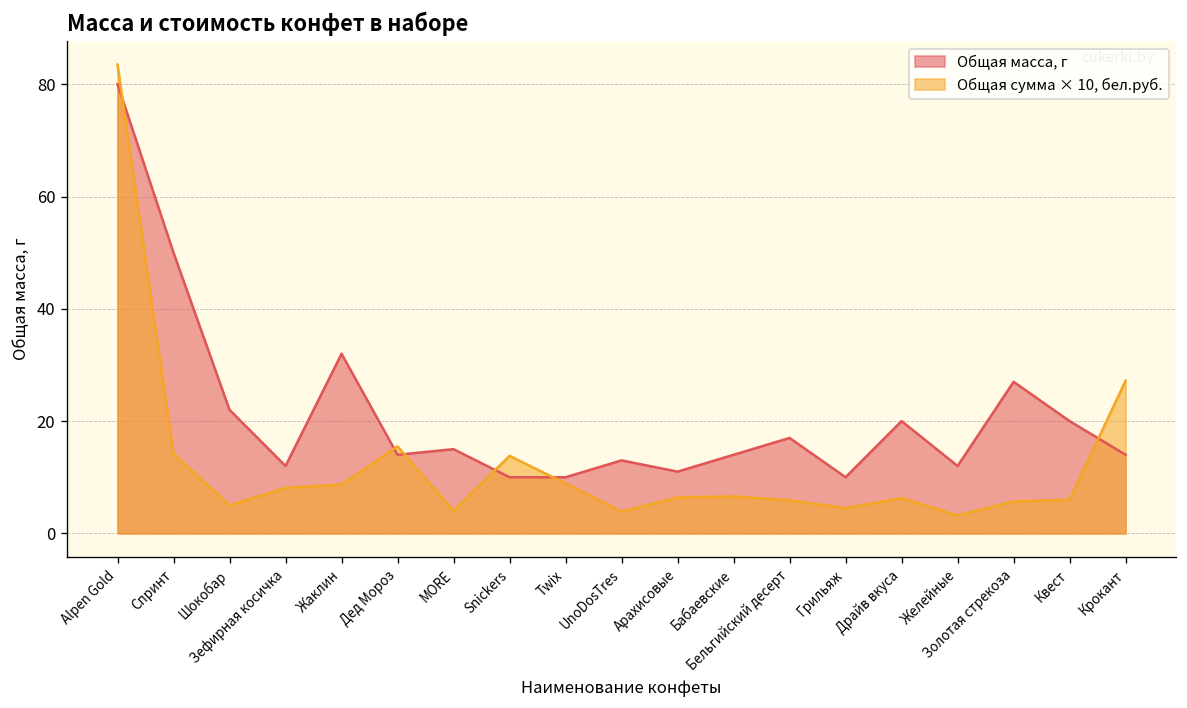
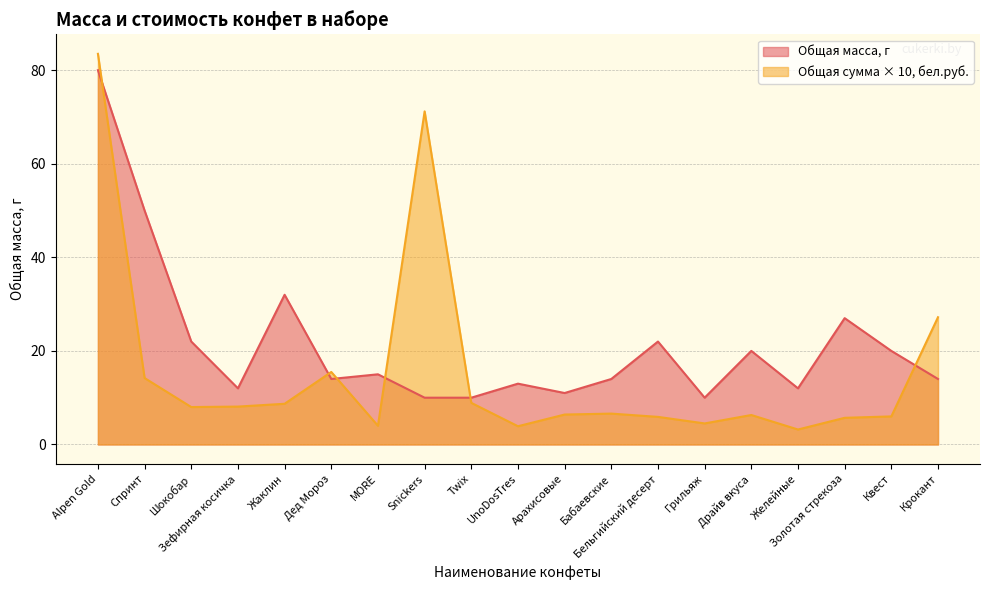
Общая сумма × 10, бел.руб., Шокобар: 5 -> 8
Общая сумма × 10, бел.руб., Snickers: 14 -> 71
Общая масса, г, Бельгийский десерт: 17 -> 22
